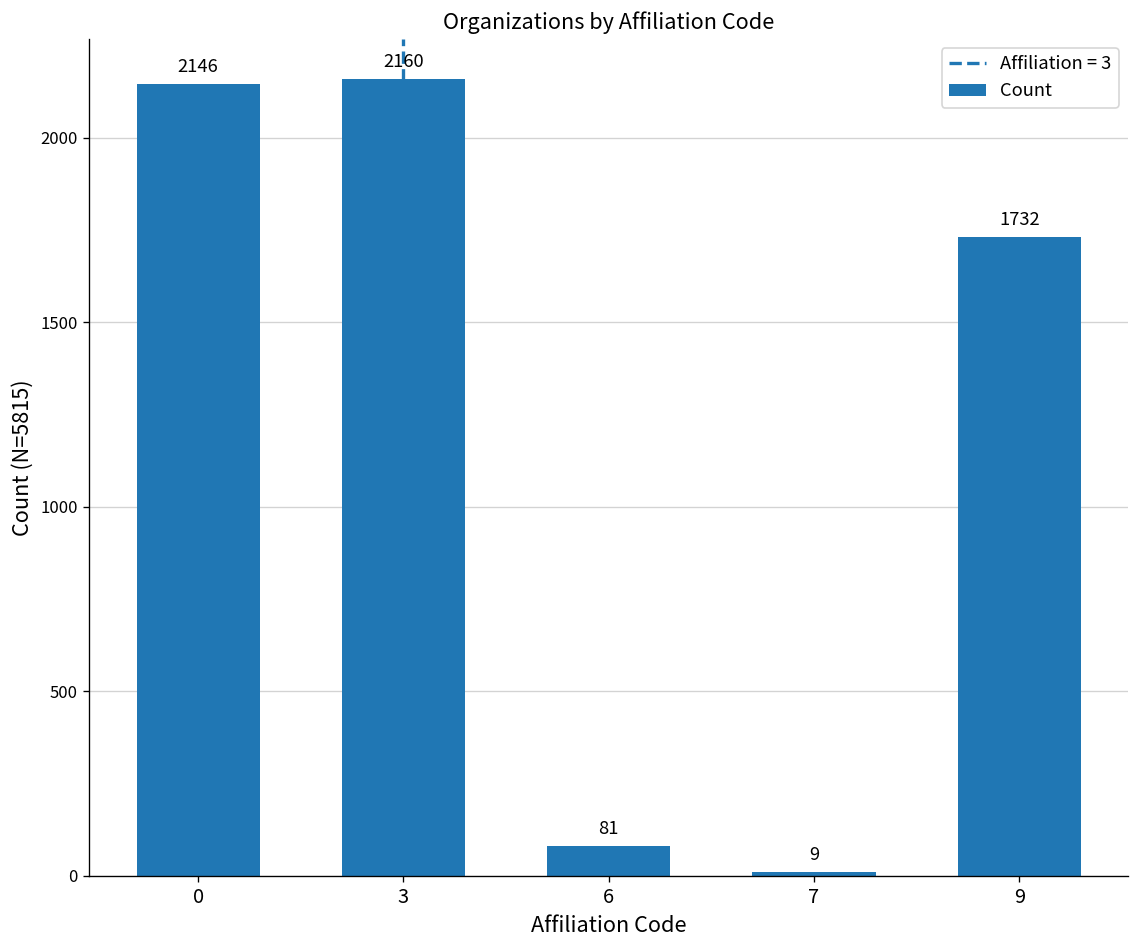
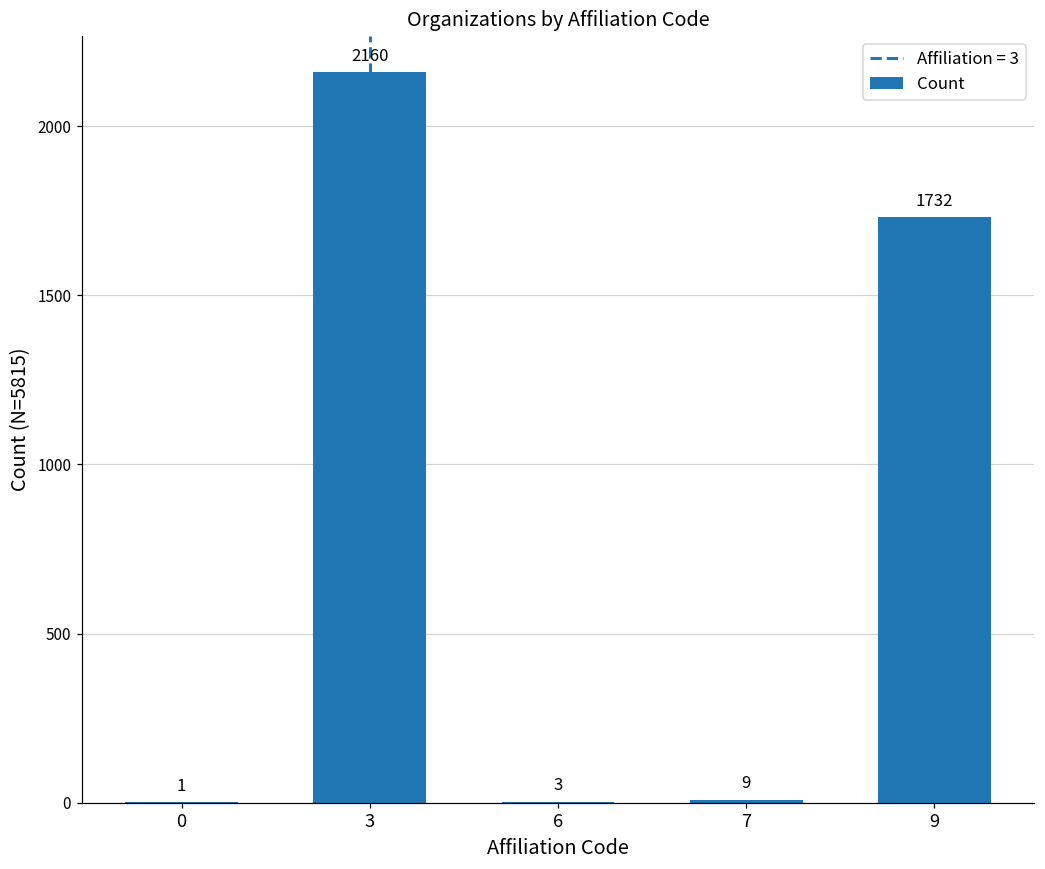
0: 2146 -> 1
6: 81 -> 3
